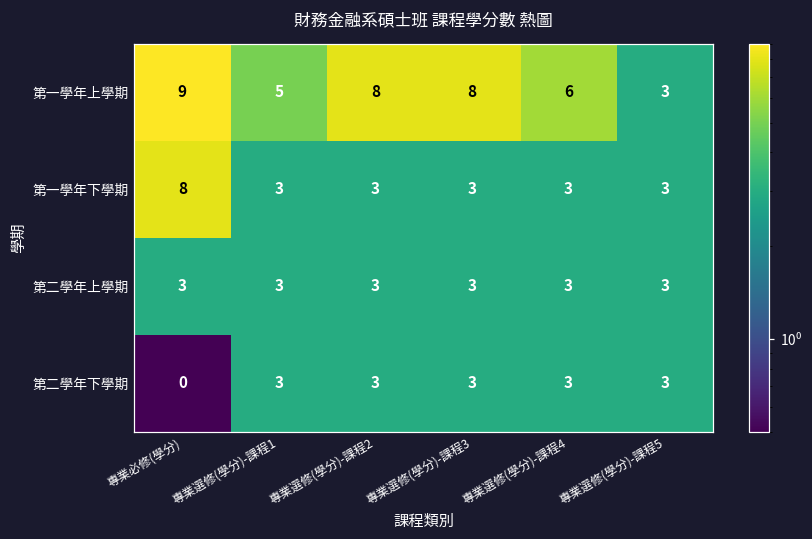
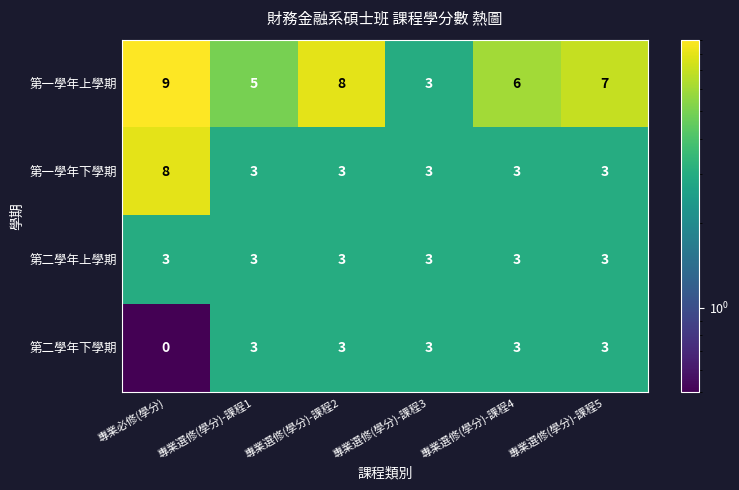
第一學年上學期, 專業選修(學分)-課程3: 8 -> 3
第一學年上學期, 專業選修(學分)-課程5: 3 -> 7
